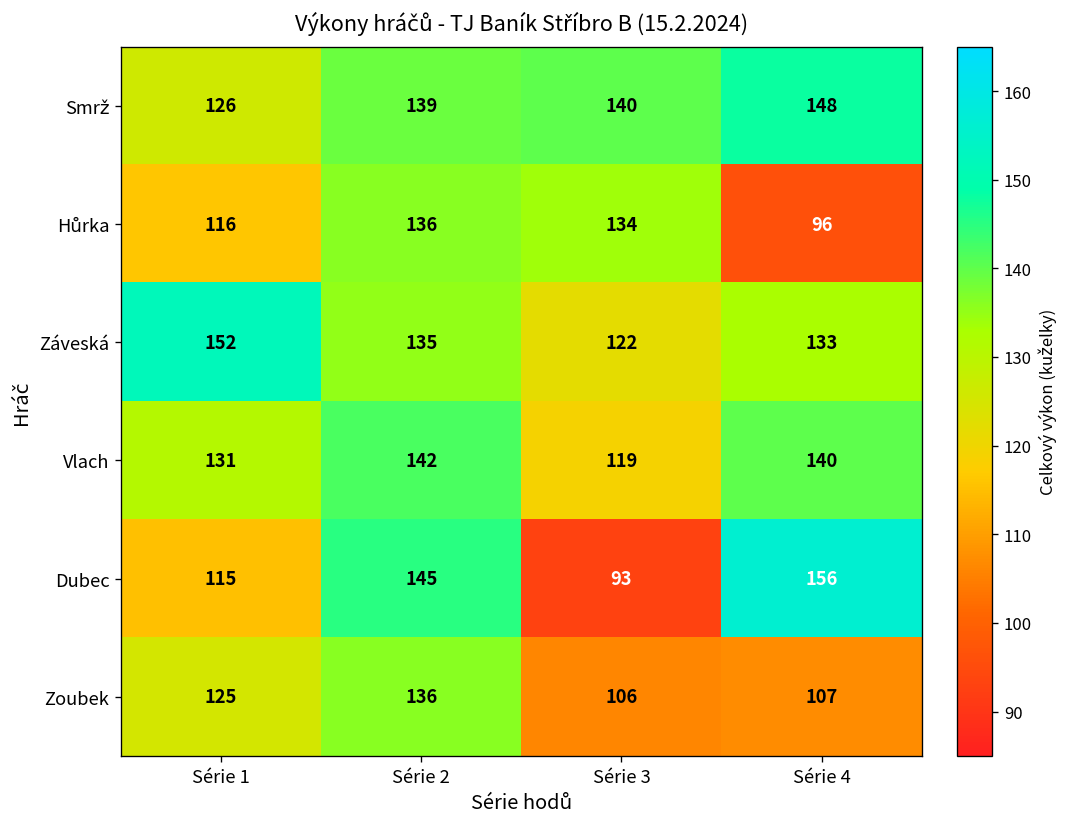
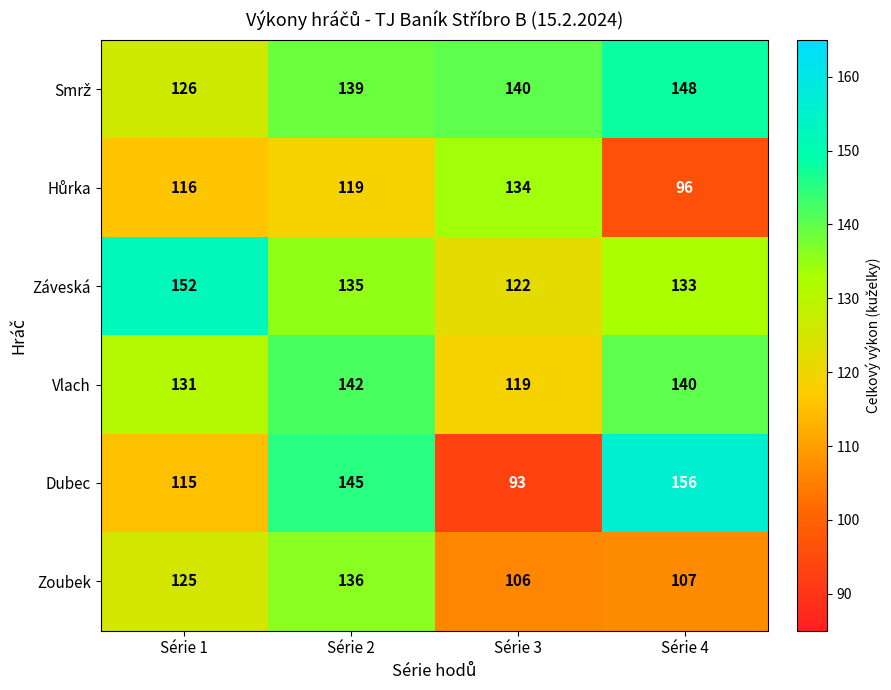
Hůrka, Série 2: 136 -> 119
